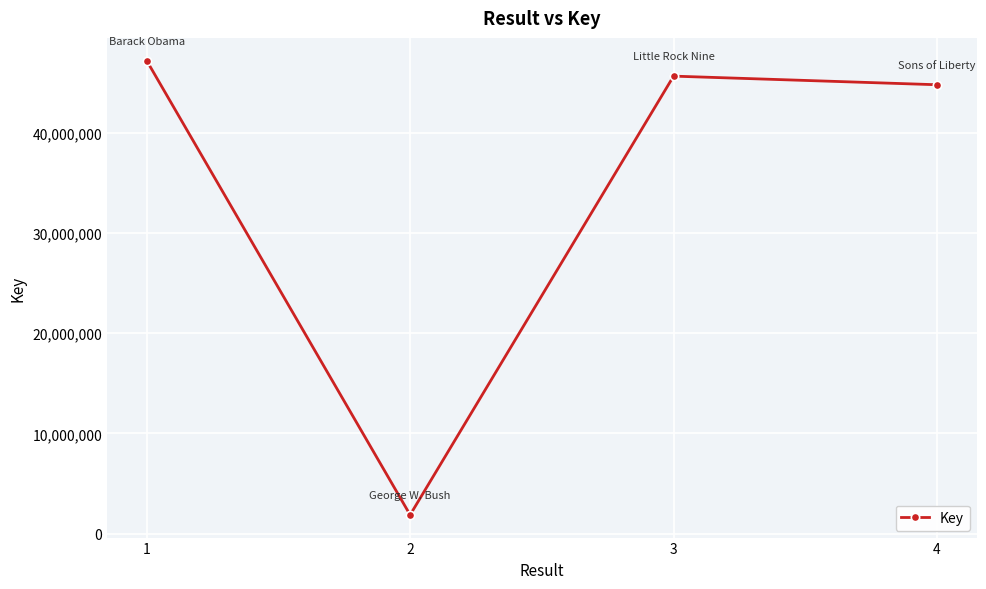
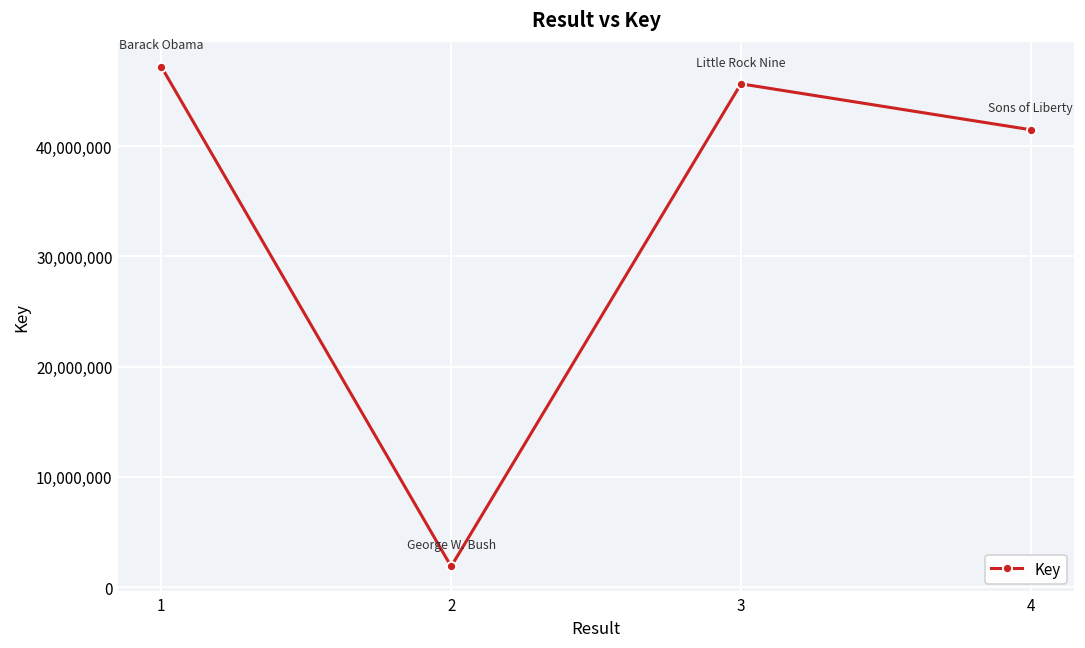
4: 44,800,000 -> 41,500,000
